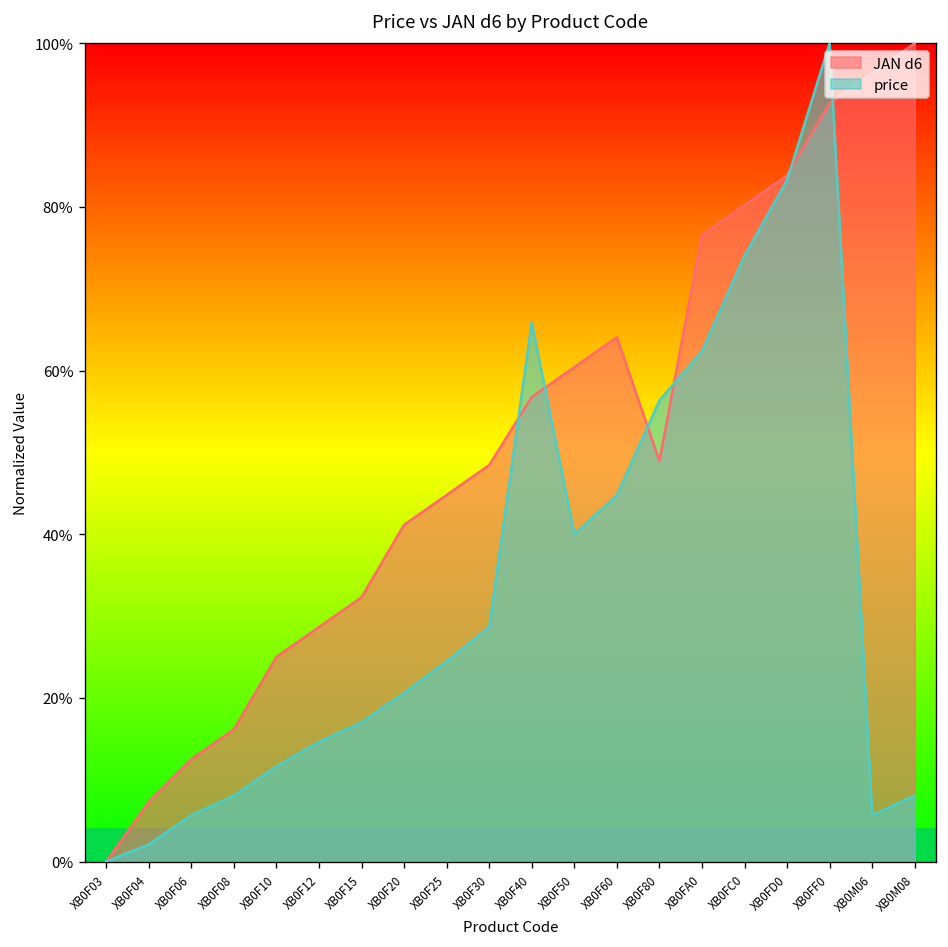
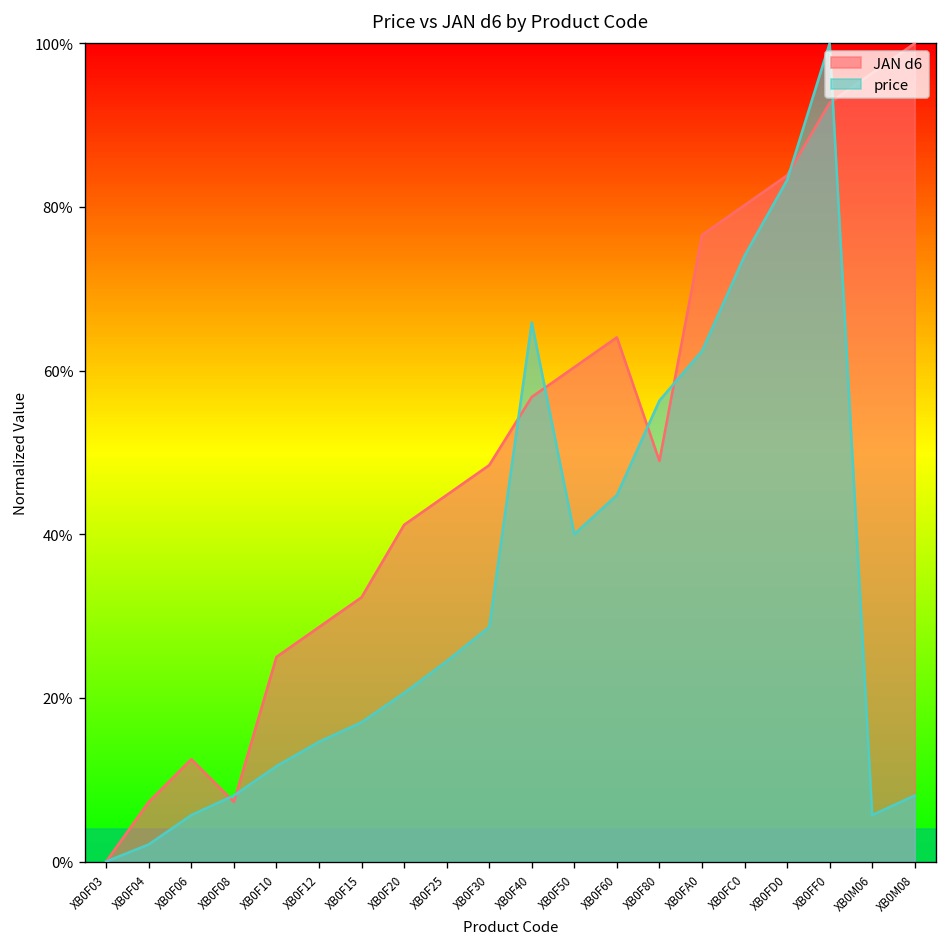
JAN d6, XB0F08: 16% -> 7%
